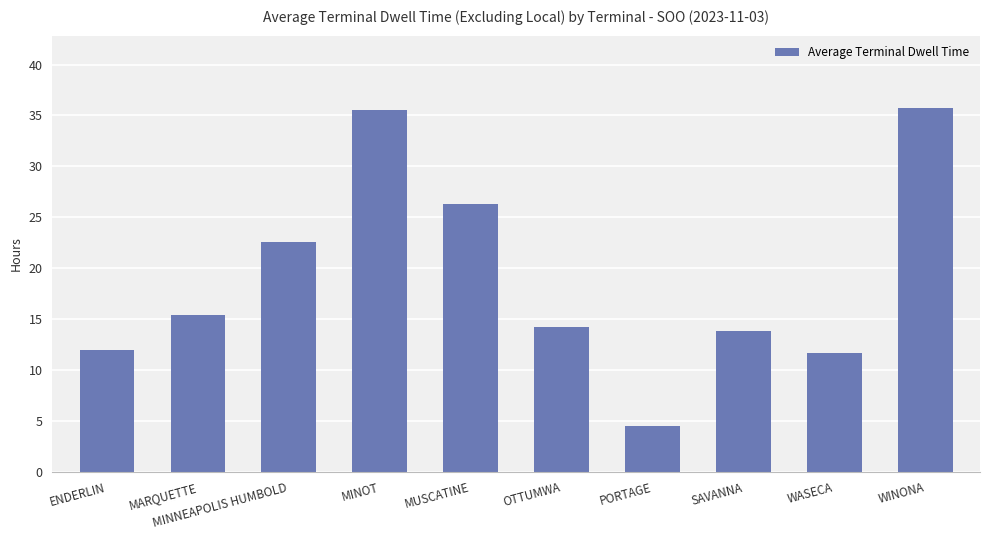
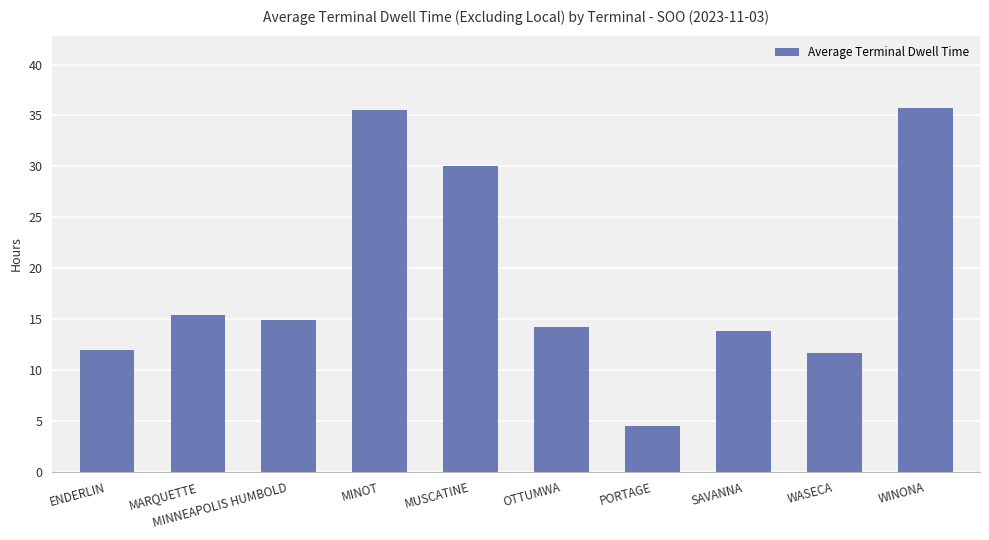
MINNEAPOLIS HUMBOLD: 22.6 -> 14.9
MUSCATINE: 26.3 -> 30.0
